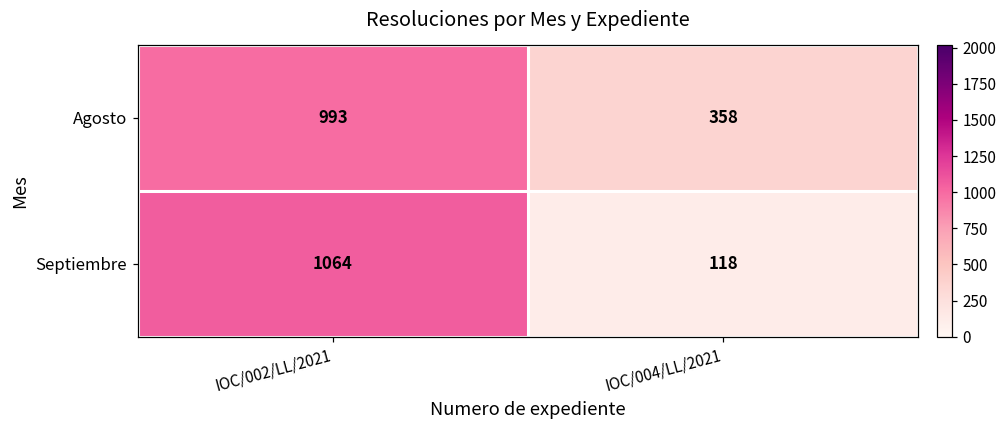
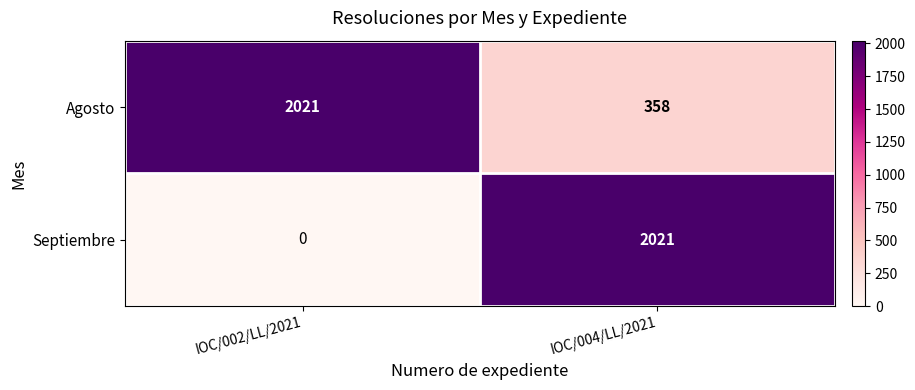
Agosto, IOC/002/LL/2021: 993 -> 2021
Septiembre, IOC/002/LL/2021: 1064 -> 0
Septiembre, IOC/004/LL/2021: 118 -> 2021
